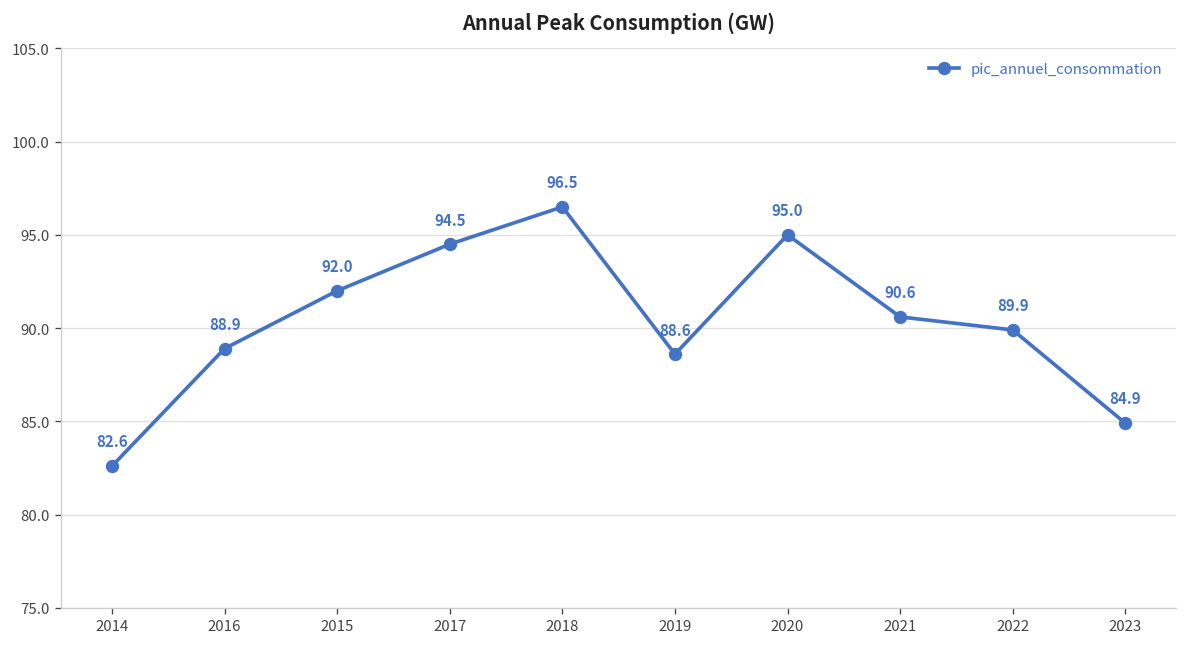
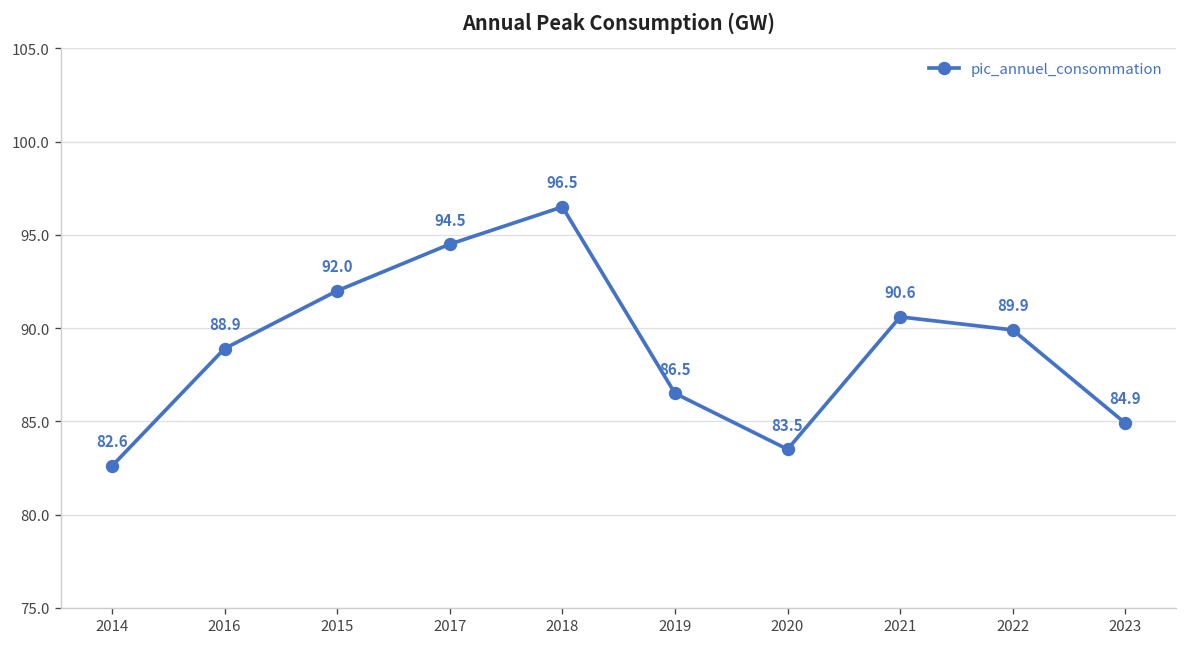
2019: 88.6 -> 86.5
2020: 95.0 -> 83.5
